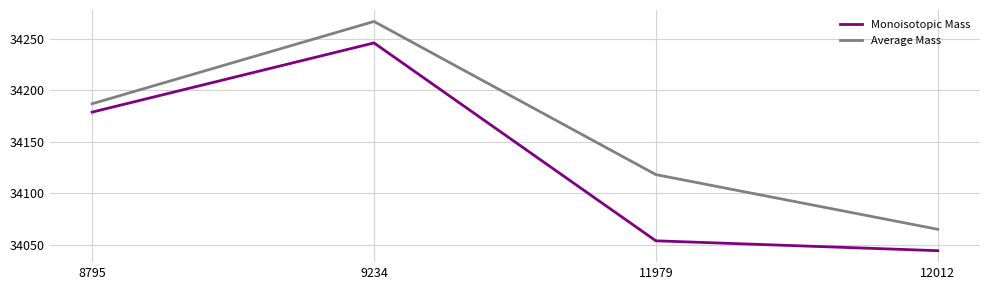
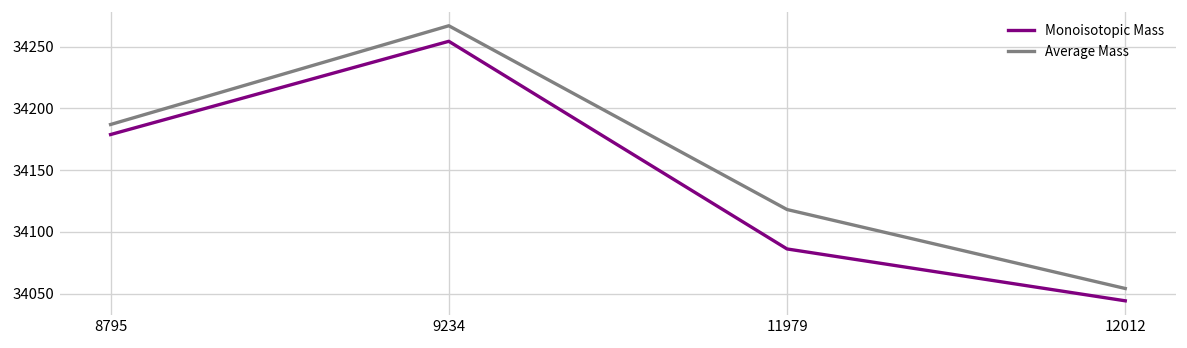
Monoisotopic Mass, 9234: 34246 -> 34254
Monoisotopic Mass, 11979: 34054 -> 34086
Average Mass, 12012: 34065 -> 34054
